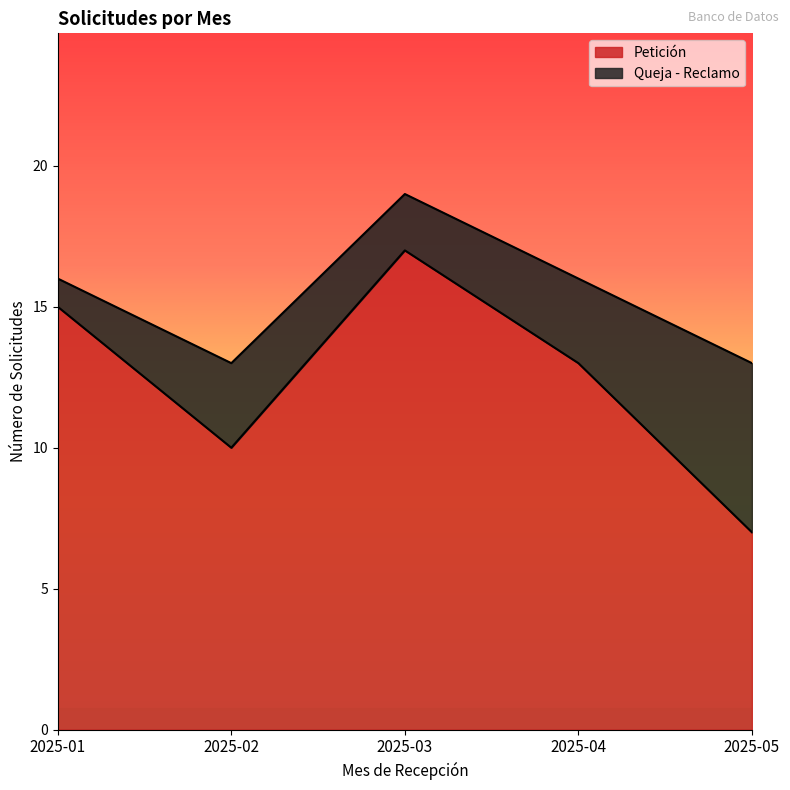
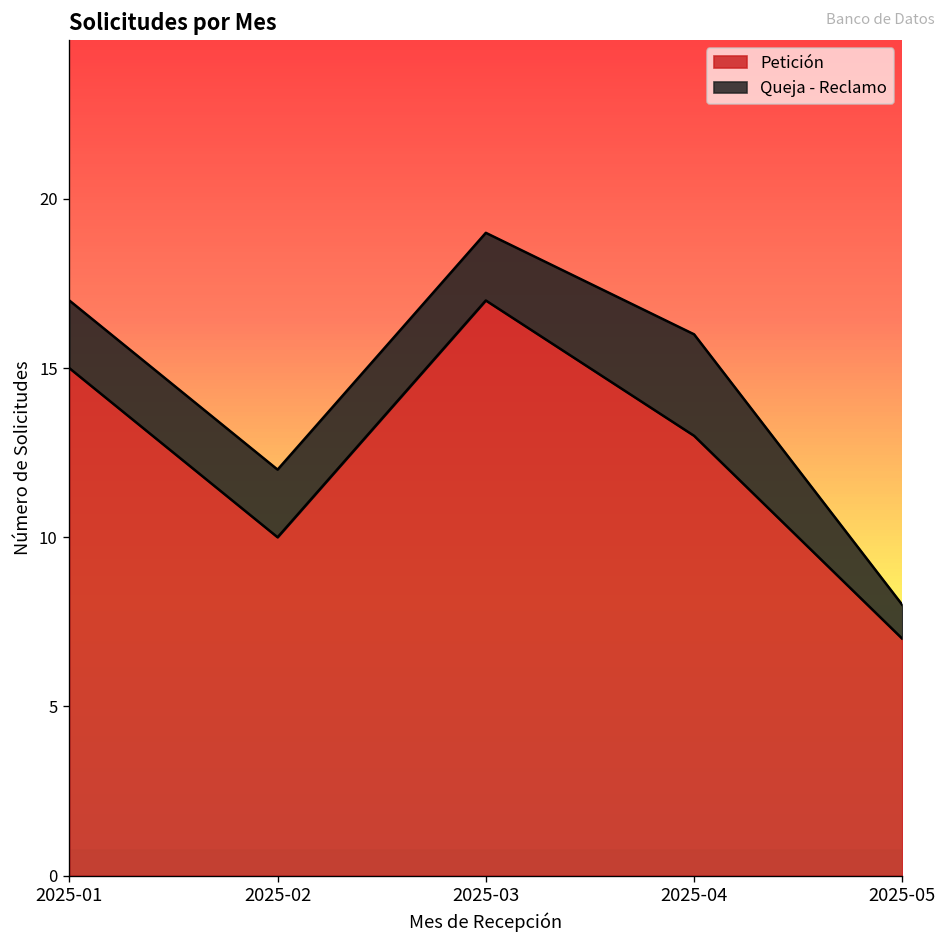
Queja - Reclamo, 2025-01: 1 -> 2
Queja - Reclamo, 2025-02: 3 -> 2
Queja - Reclamo, 2025-05: 6 -> 1
